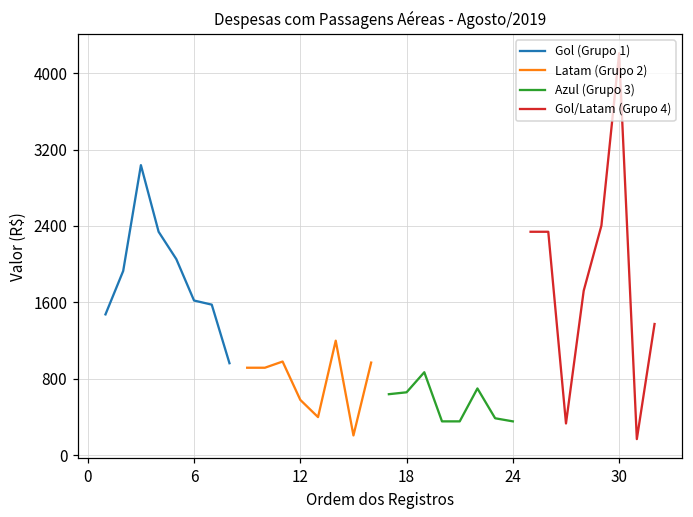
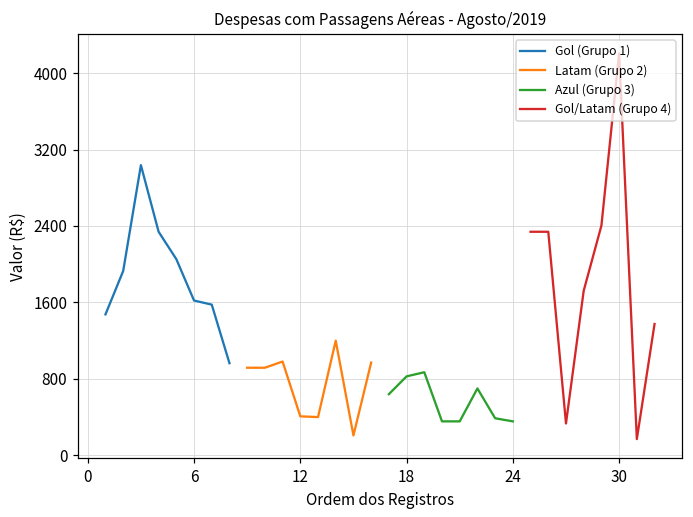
Latam (Grupo 2), 12: 600 -> 400
Azul (Grupo 3), 18: 700 -> 800
